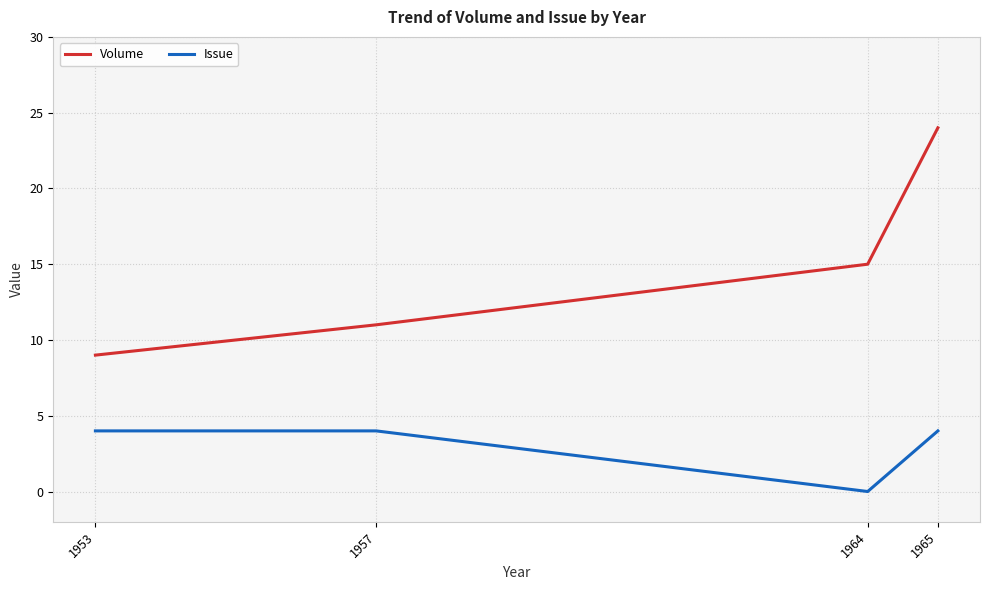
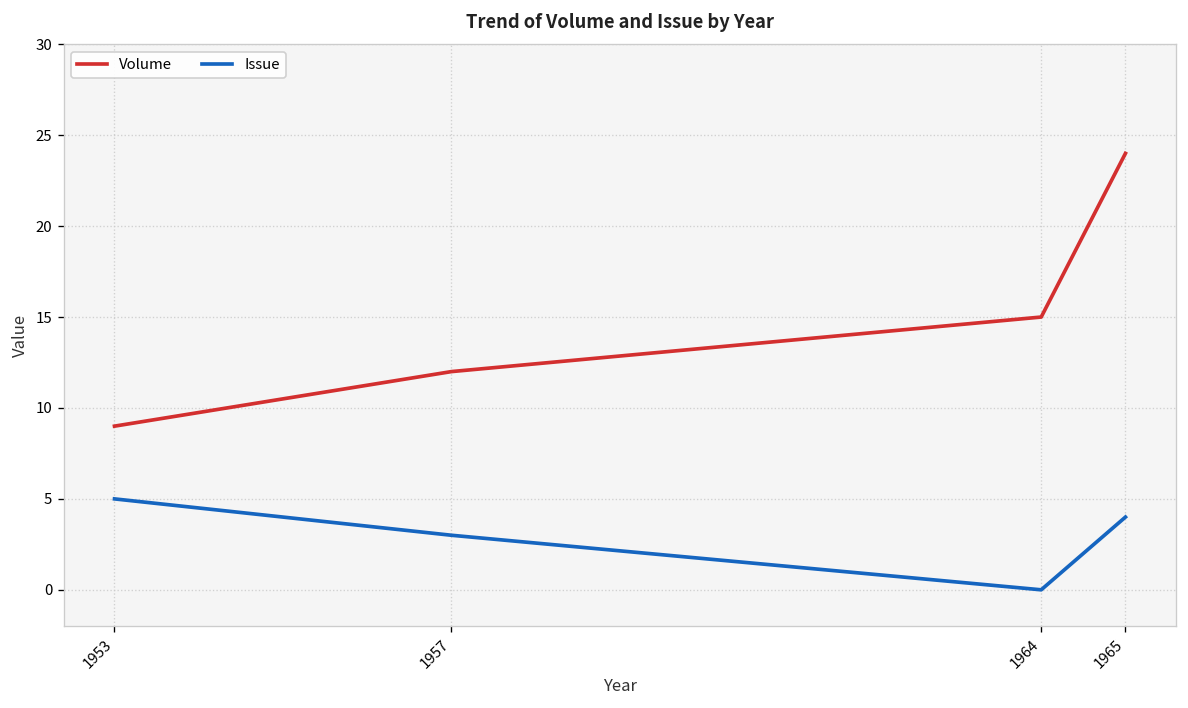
Issue, 1953: 4 -> 5
Volume, 1957: 11 -> 12
Issue, 1957: 4 -> 3
